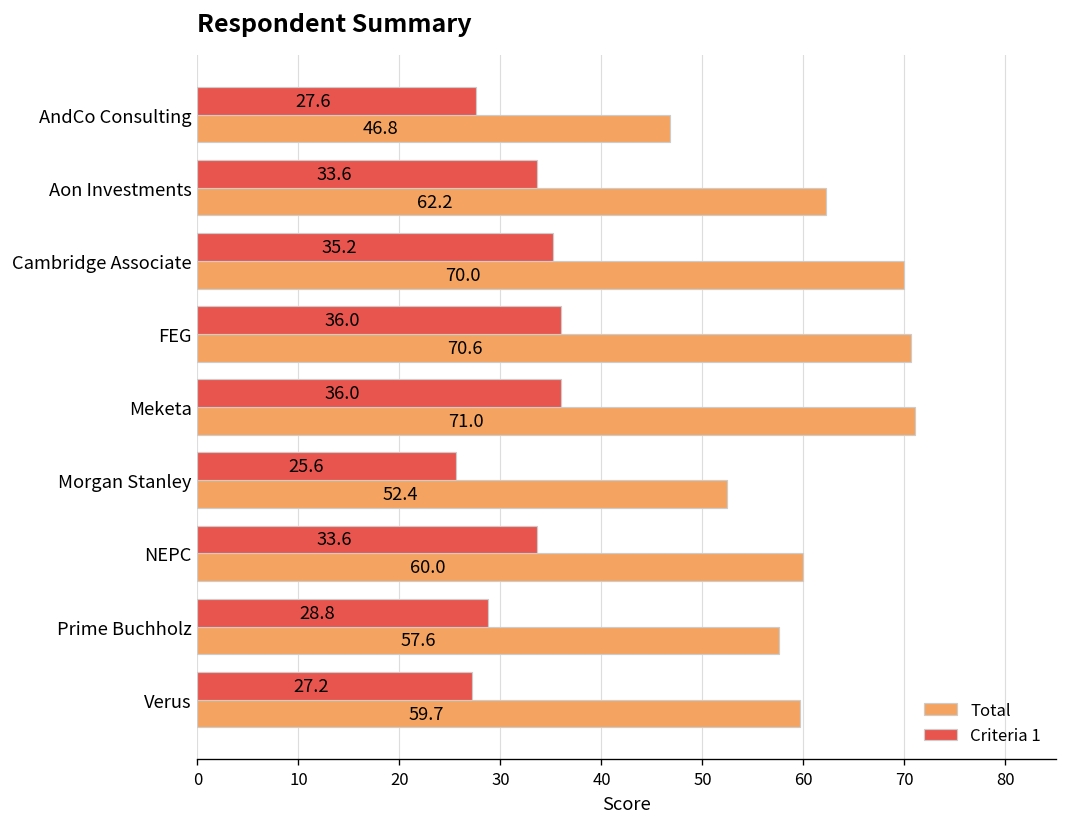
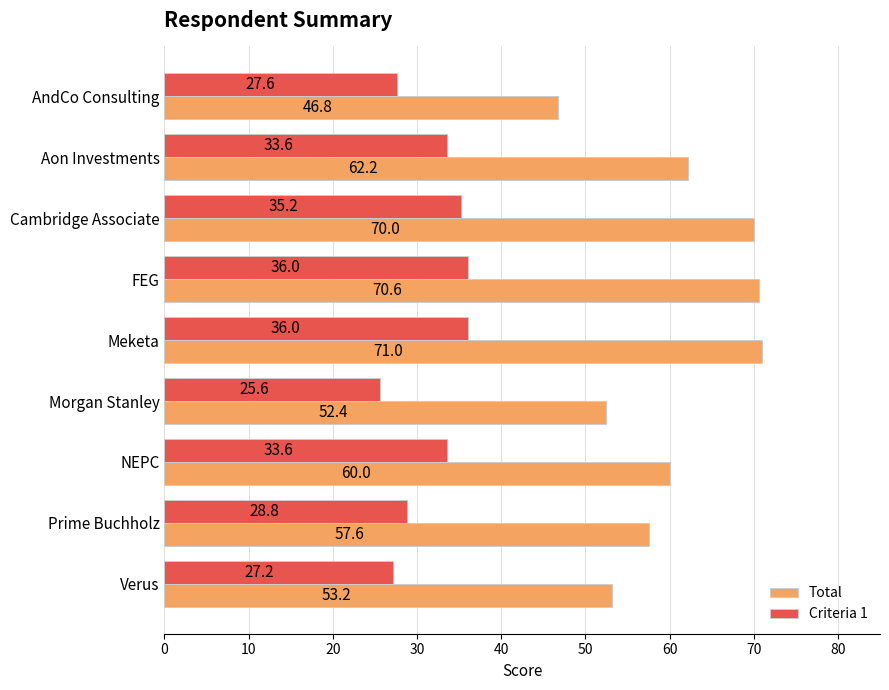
Total, Verus: 59.7 -> 53.2
